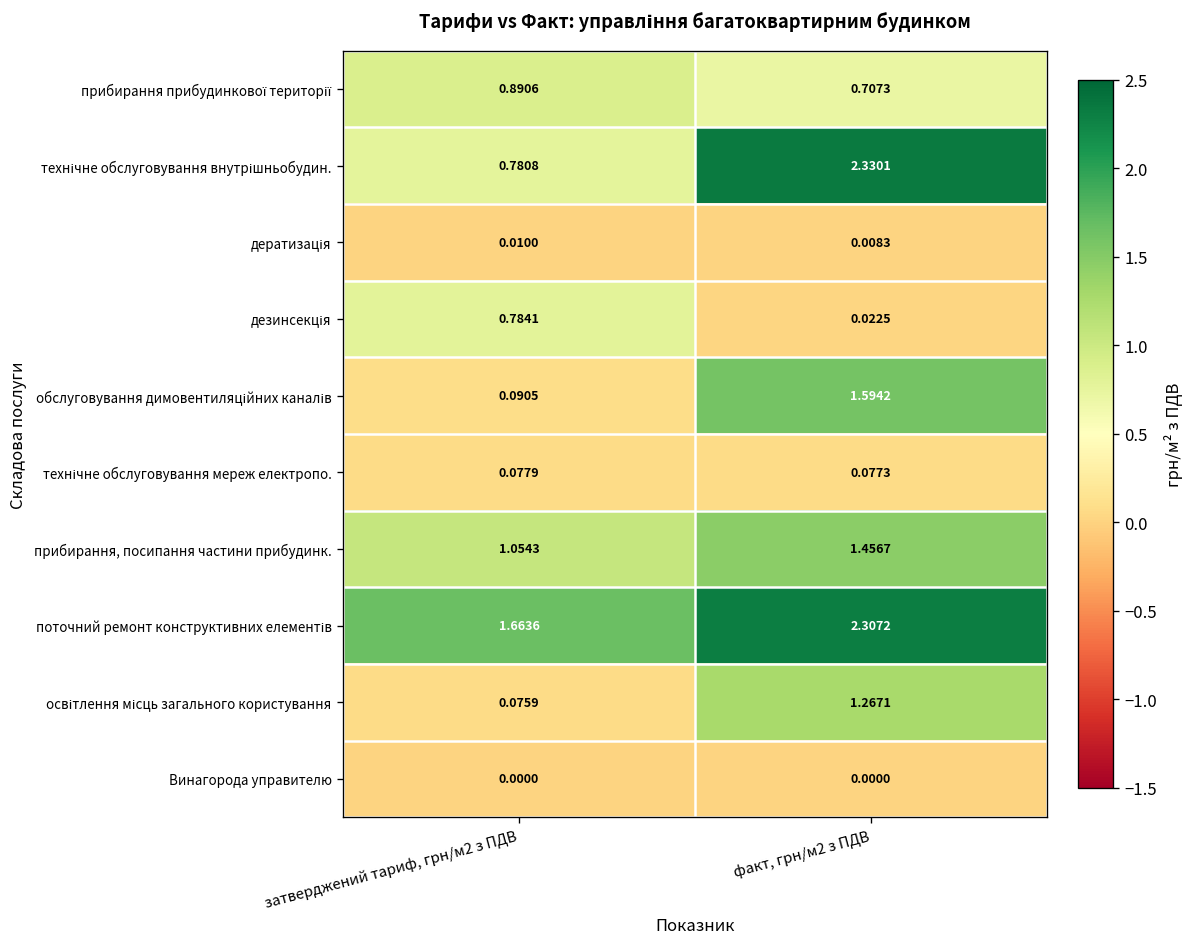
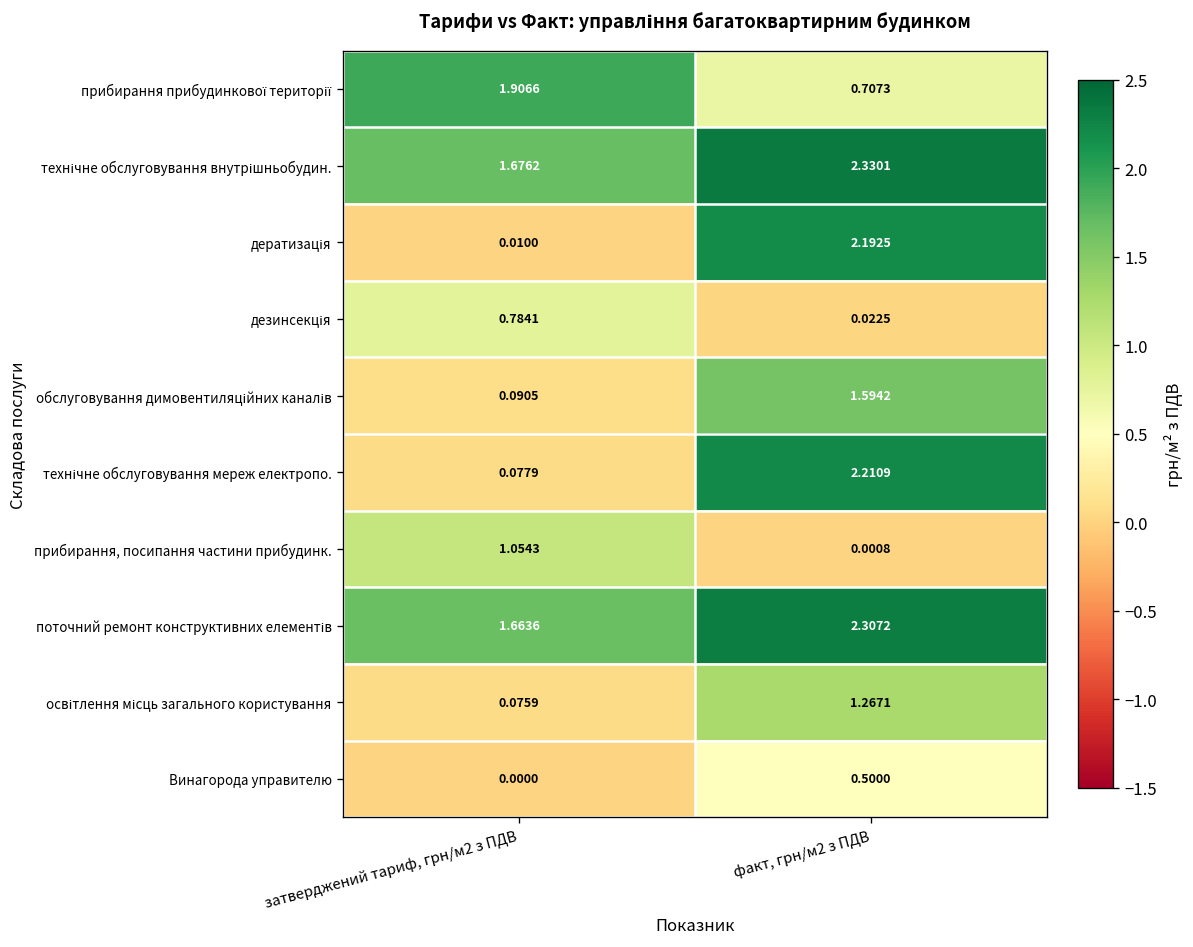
прибирання прибудинкової території, затверджений тариф, грн/м2 з ПДВ: 0.8906 -> 1.9066
технічне обслуговування внутрішньобудин., затверджений тариф, грн/м2 з ПДВ: 0.7808 -> 1.6762
дератизація, факт, грн/м2 з ПДВ: 0.0083 -> 2.1925
технічне обслуговування мереж електропо., факт, грн/м2 з ПДВ: 0.0773 -> 2.2109
прибирання, посипання частини прибудинк., факт, грн/м2 з ПДВ: 1.4567 -> 0.0008
Винагорода управителю, факт, грн/м2 з ПДВ: 0.0000 -> 0.5000
